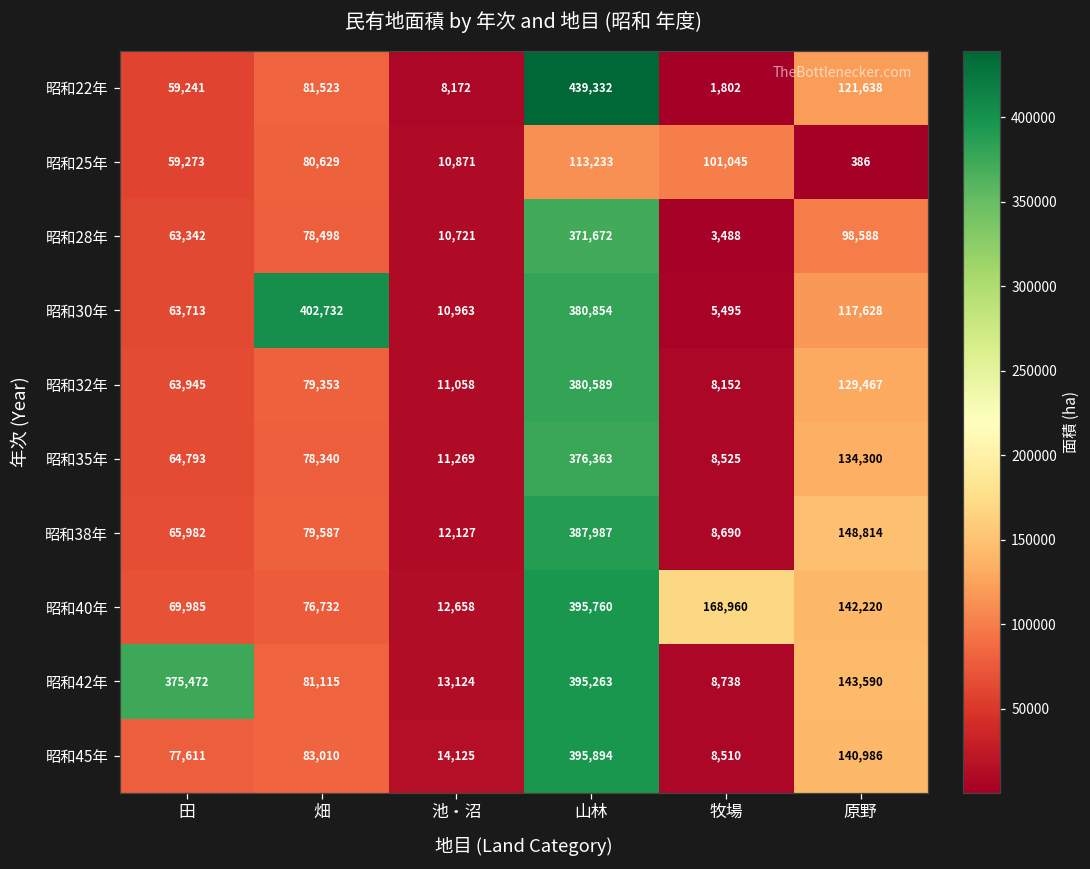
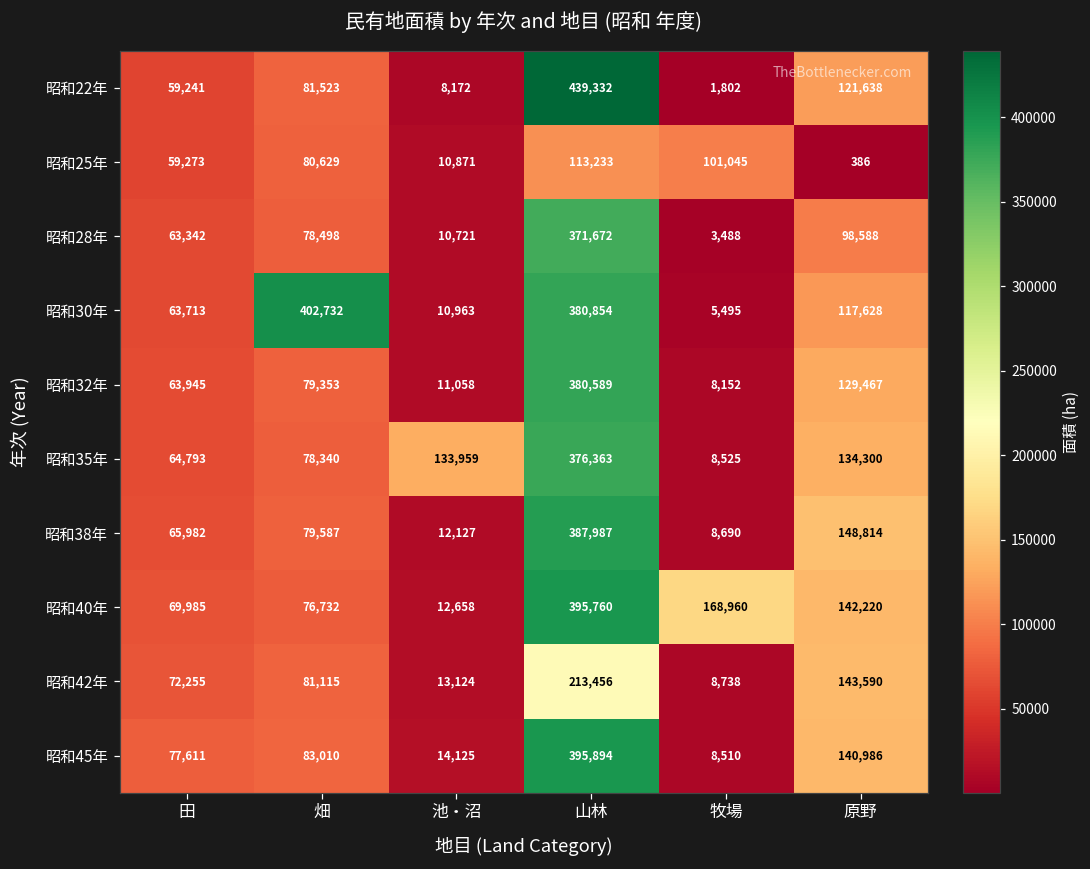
昭和35年, 池・沼: 11,269 -> 133,959
昭和42年, 田: 375,472 -> 72,255
昭和42年, 山林: 395,263 -> 213,456
